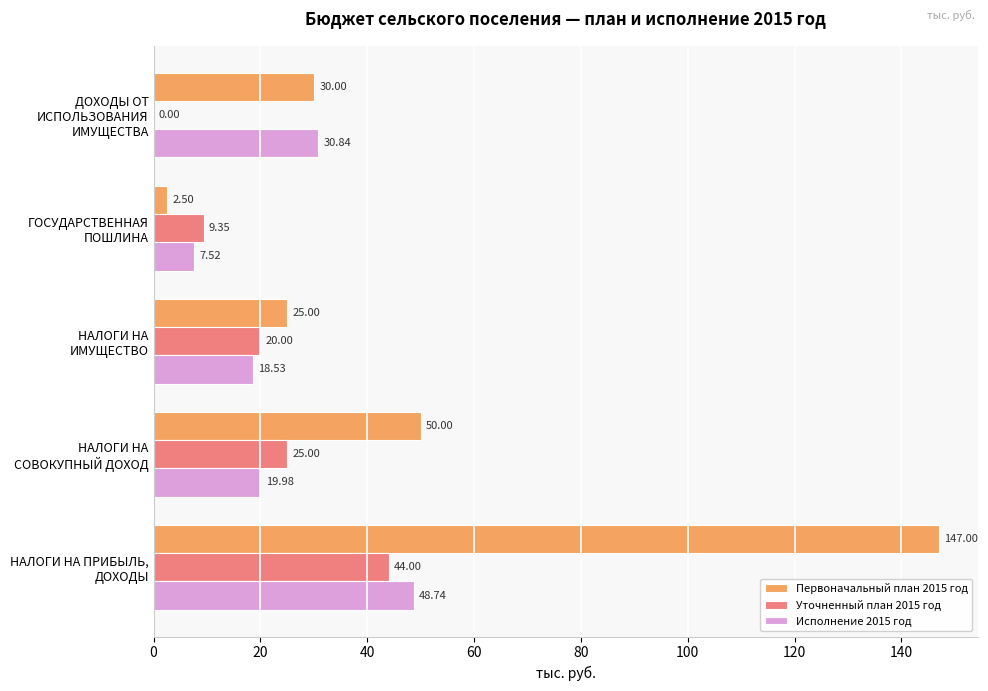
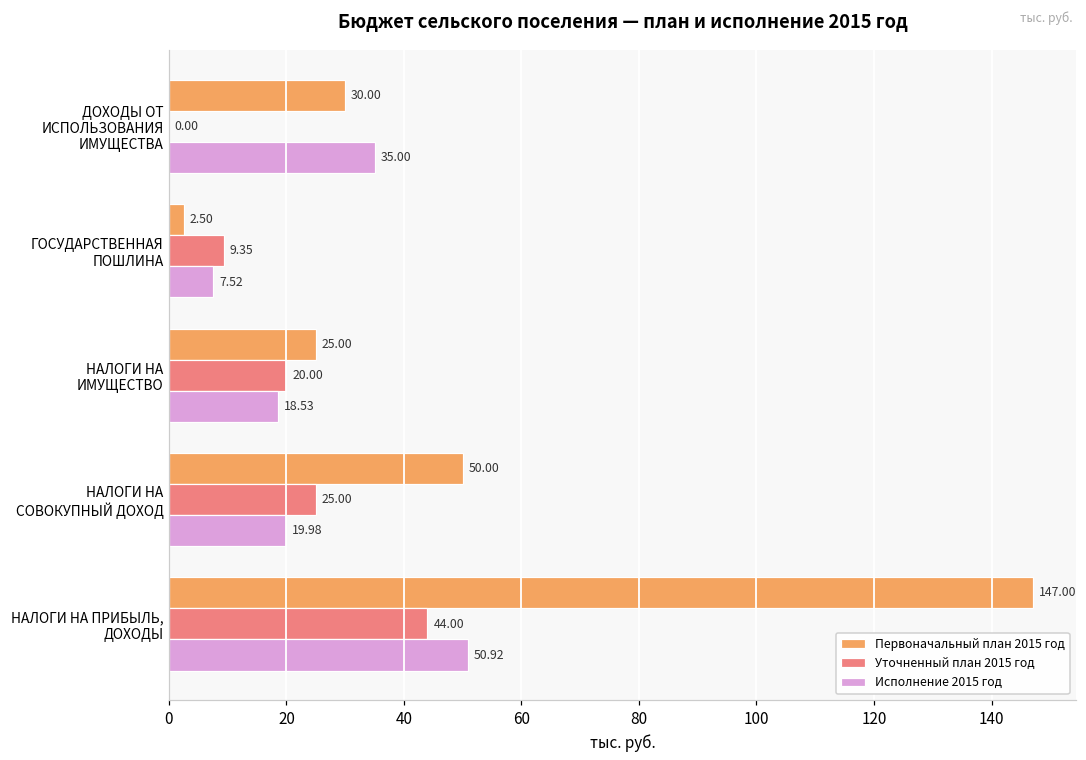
Исполнение 2015 год, ДОХОДЫ ОТ ИСПОЛЬЗОВАНИЯ ИМУЩЕСТВА: 30.84 -> 35.00
Исполнение 2015 год, НАЛОГИ НА ПРИБЫЛЬ, ДОХОДЫ: 48.74 -> 50.92
